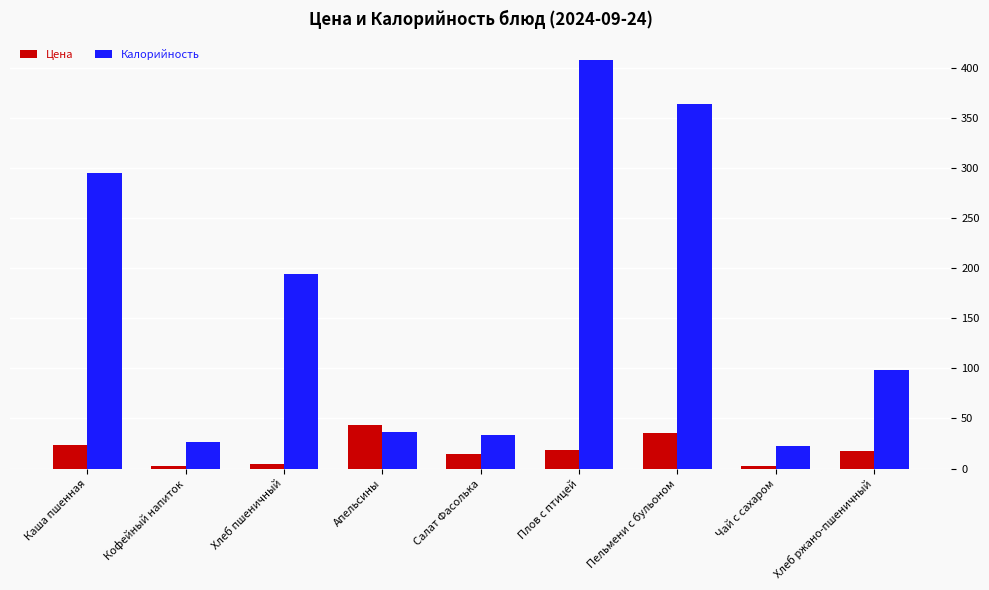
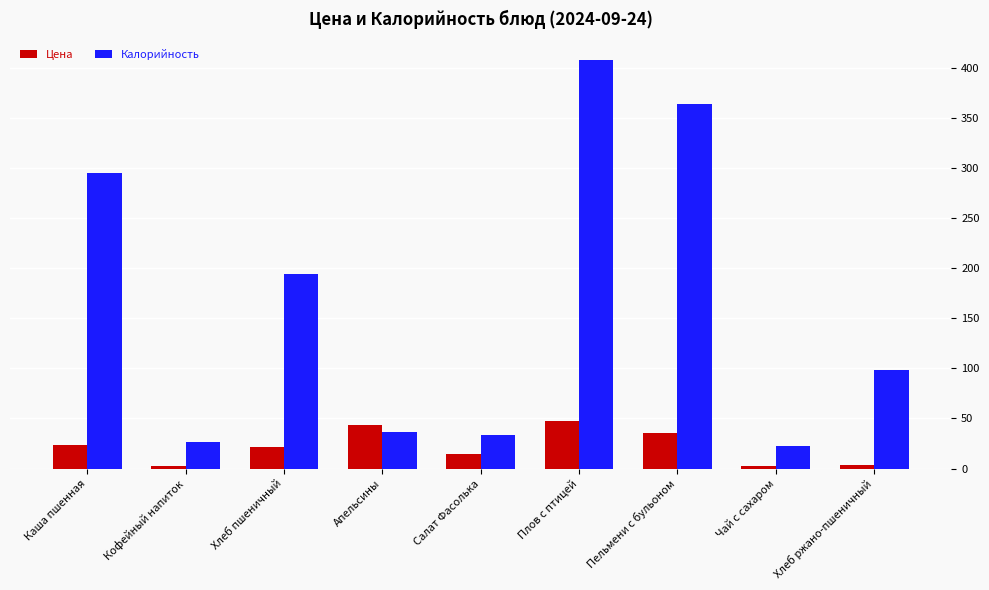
Цена, Хлеб пшеничный: 4 -> 21
Цена, Плов с птицей: 18 -> 47
Цена, Хлеб ржано-пшеничный: 18 -> 4
